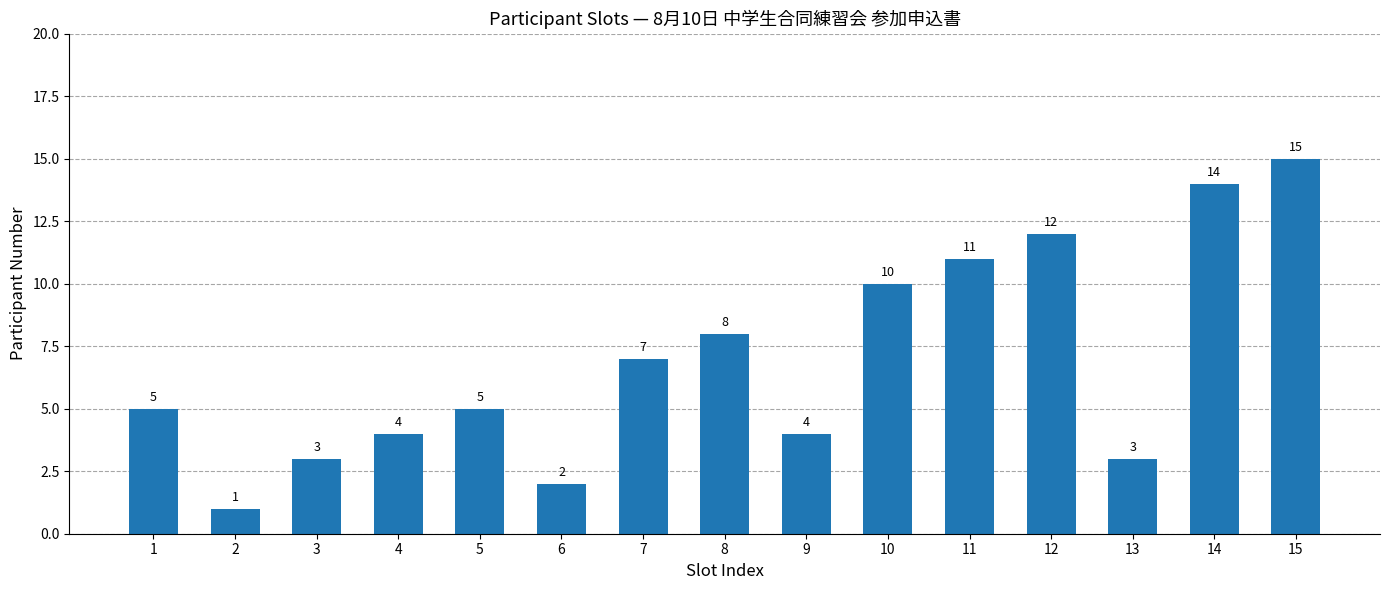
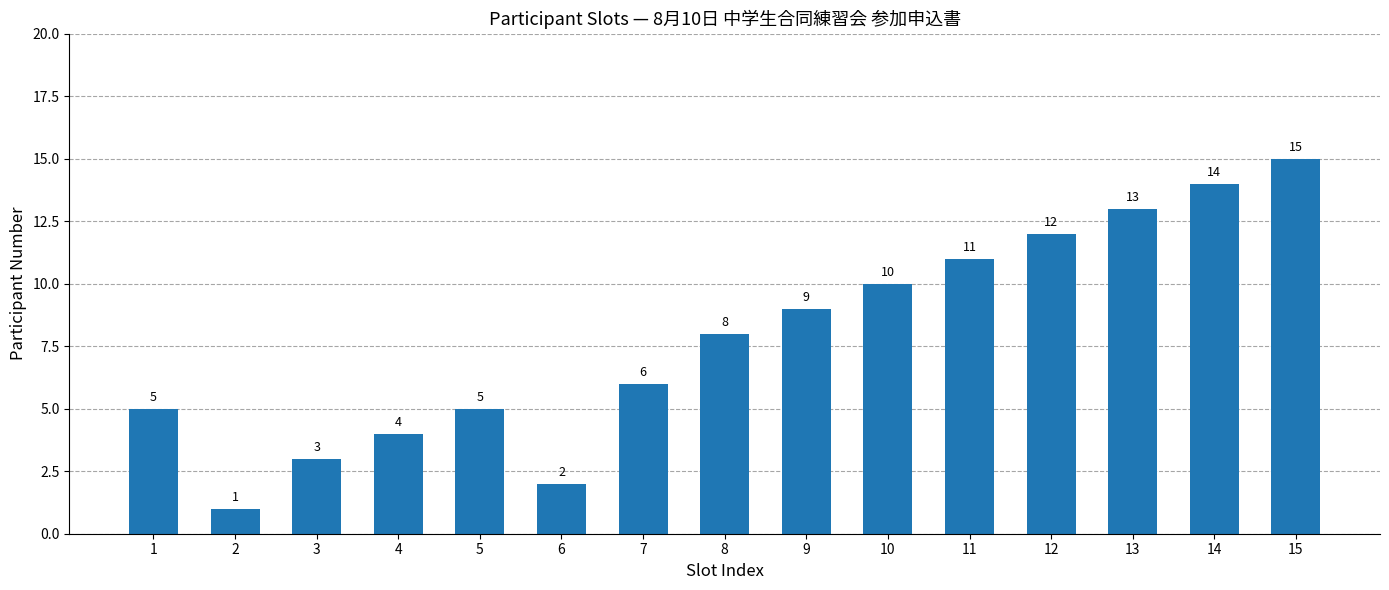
7: 7 -> 6
9: 4 -> 9
13: 3 -> 13
